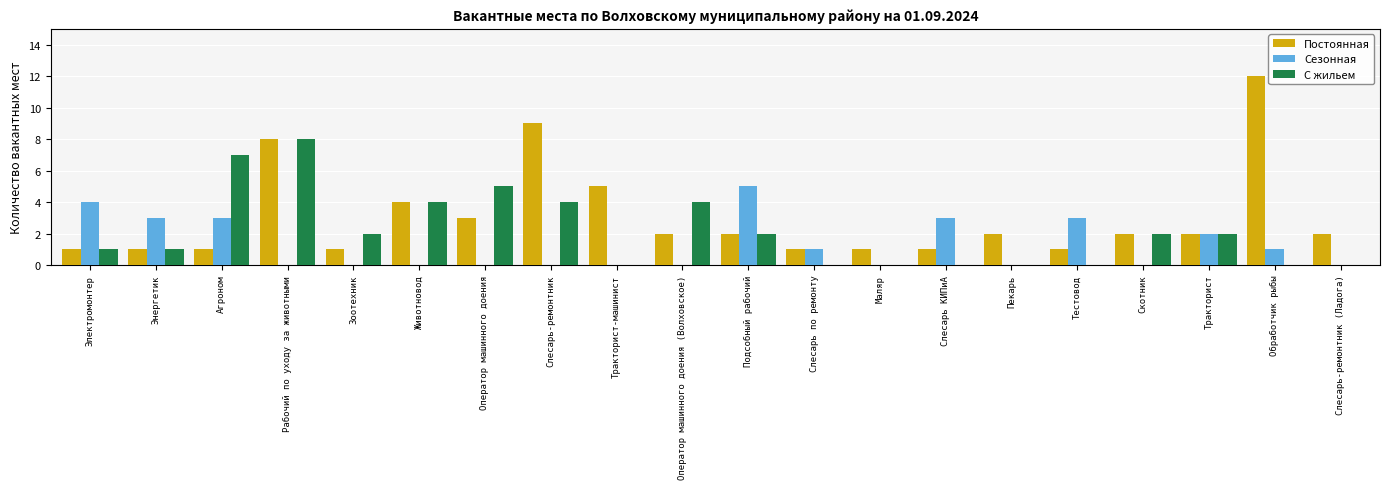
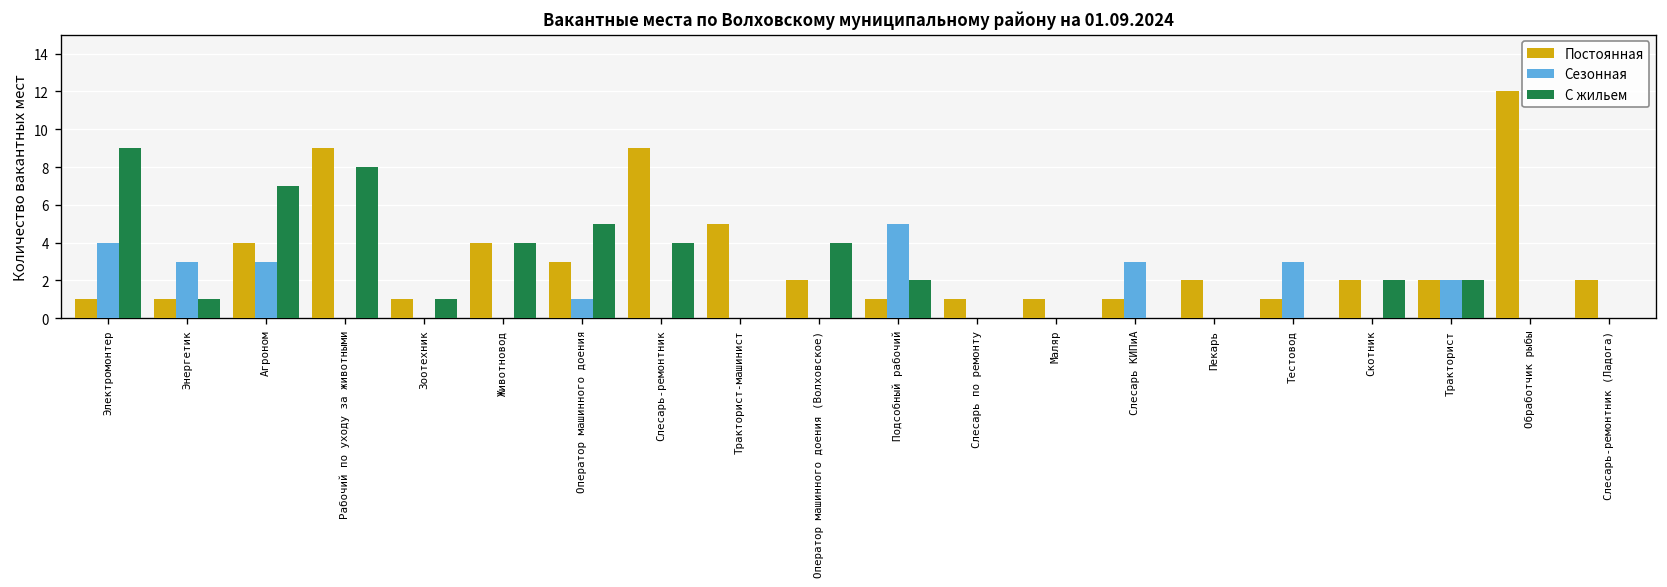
С жильем, Электромонтер: 1 -> 9
Постоянная, Агроном: 1 -> 4
Постоянная, Рабочий по уходу за животными: 8 -> 9
С жильем, Зоотехник: 2 -> 1
Сезонная, Оператор машинного доения: 0 -> 1
Постоянная, Подсобный рабочий: 2 -> 1
Сезонная, Слесарь по ремонту: 1 -> 0
Сезонная, Обработчик рыбы: 1 -> 0
